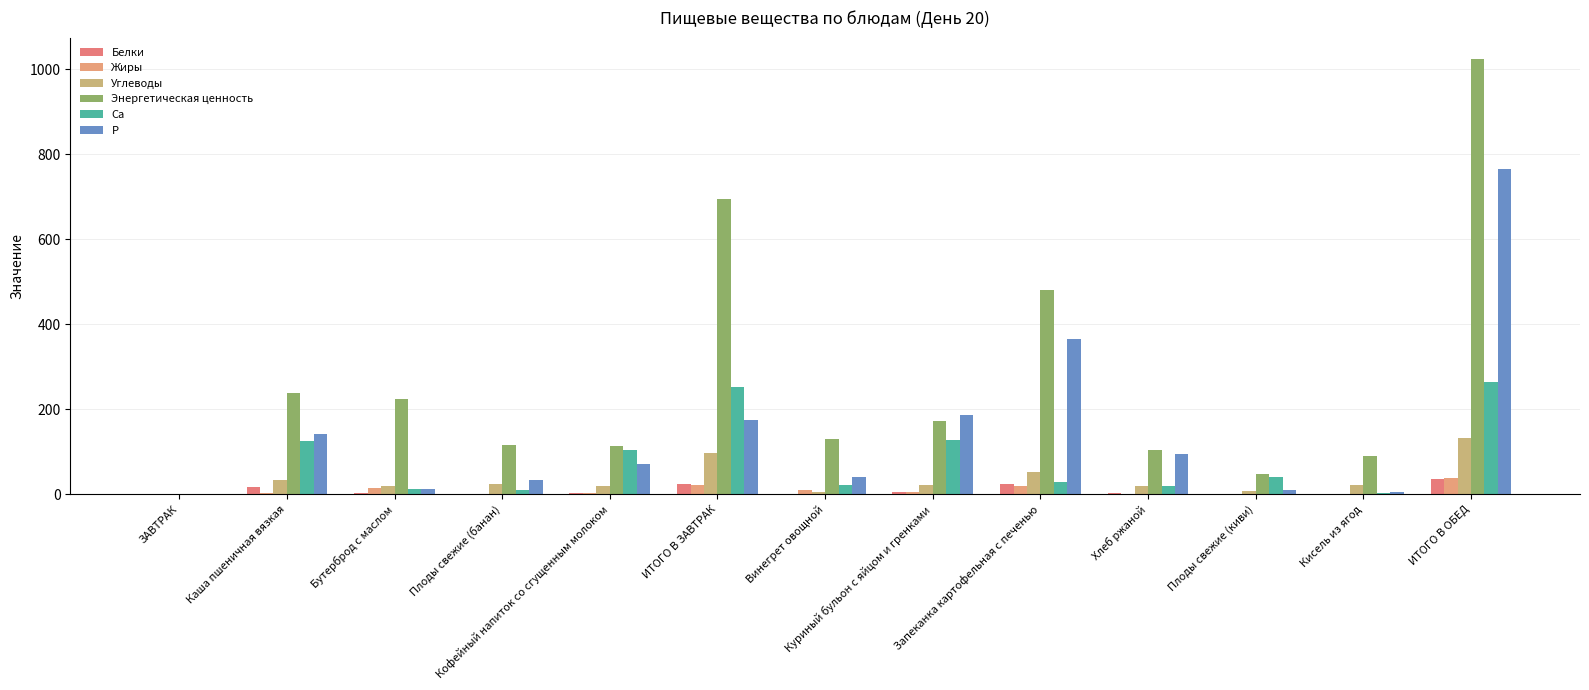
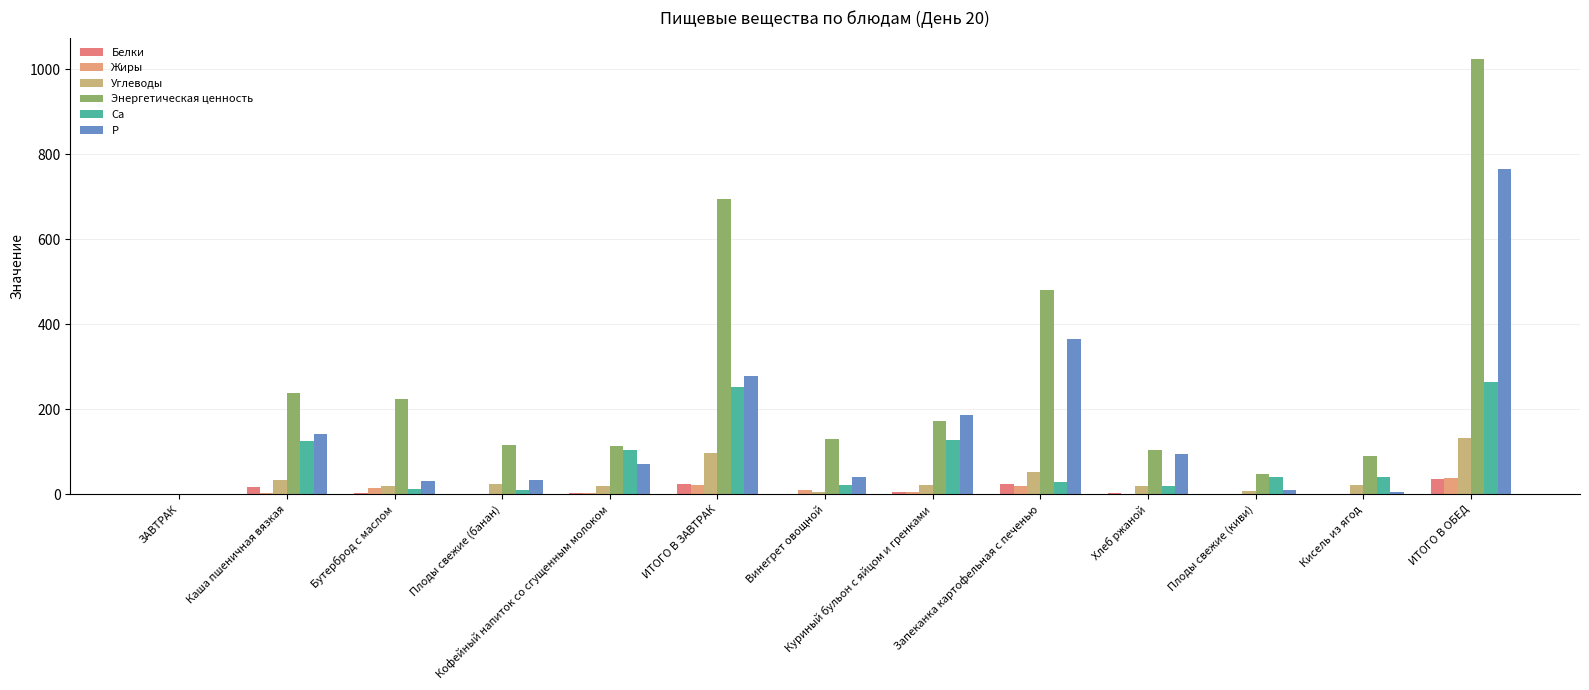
Р, Бутерброд с маслом: 10 -> 30
Р, ИТОГО В ЗАВТРАК: 170 -> 280
Са, Кисель из ягод: 0 -> 40
